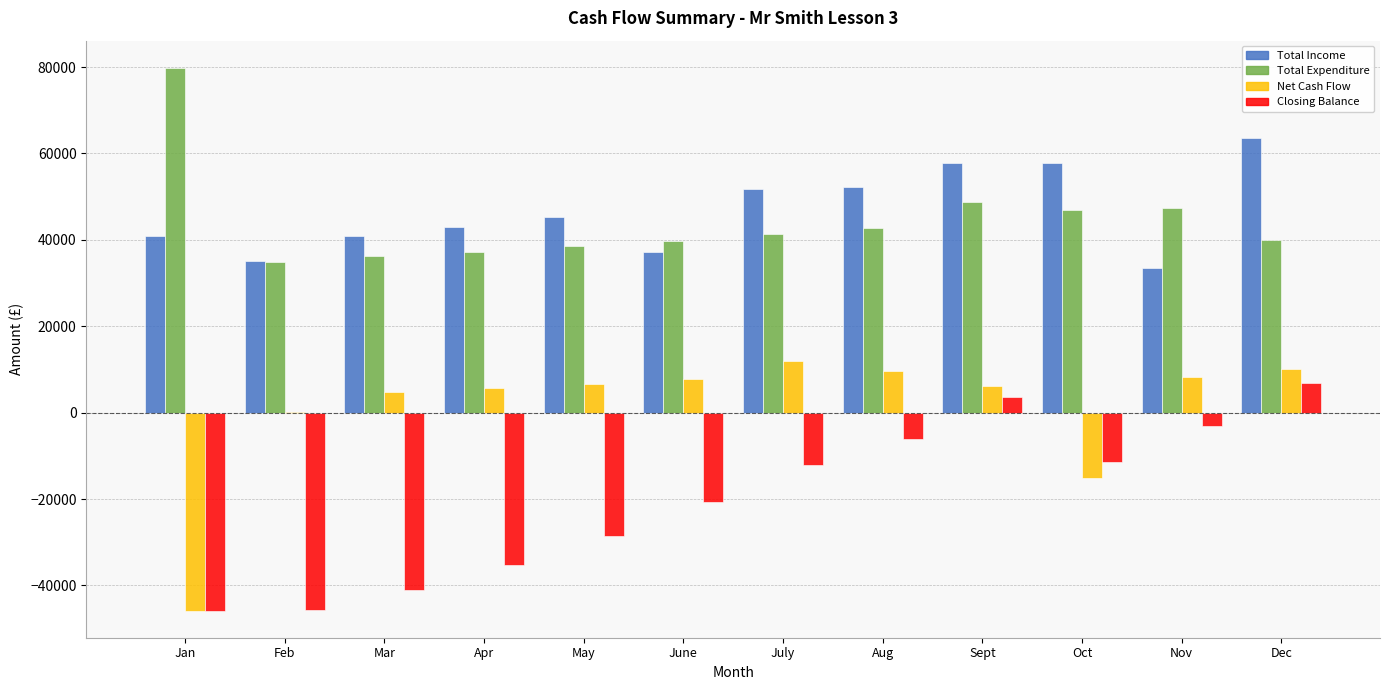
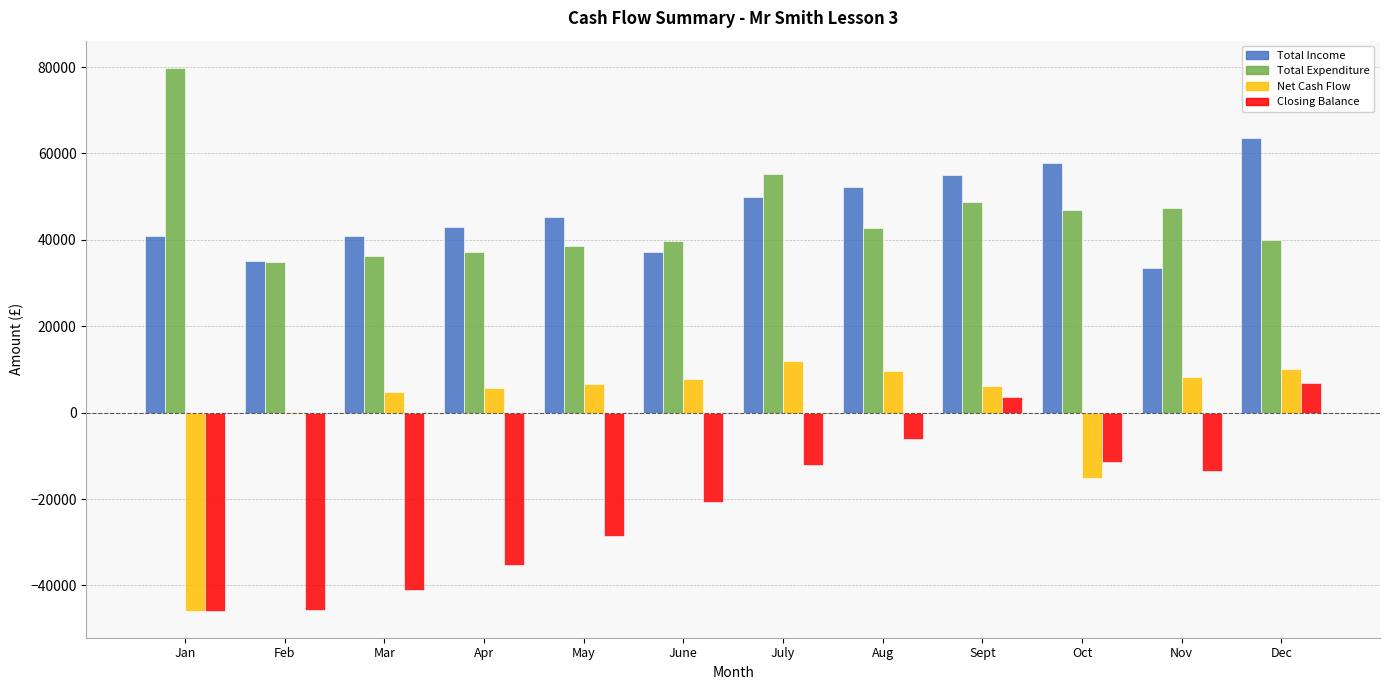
Total Income, July: 52000 -> 50000
Total Expenditure, July: 41000 -> 55000
Total Income, Sept: 58000 -> 55000
Closing Balance, Nov: -3000 -> -13000
